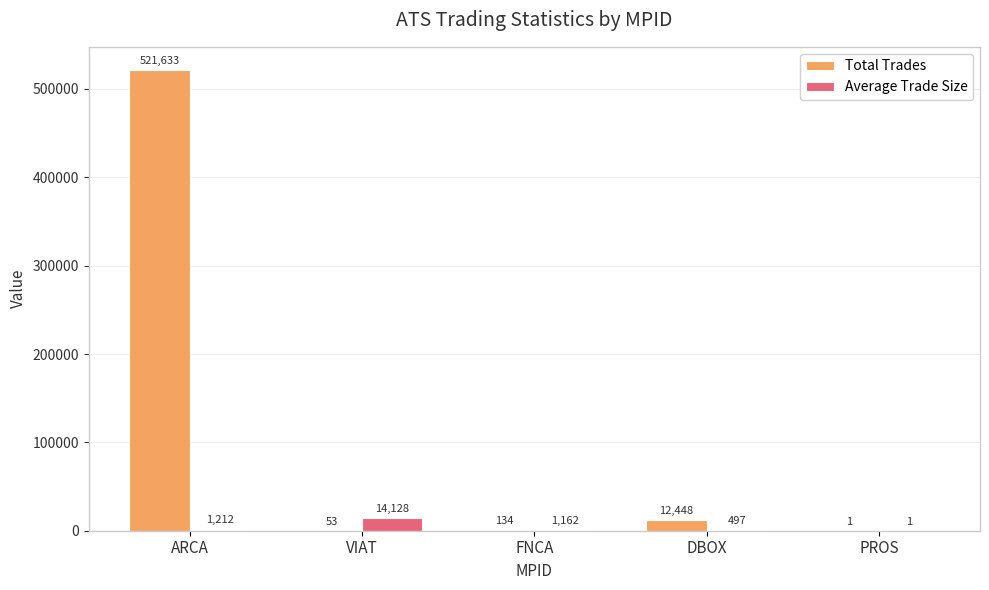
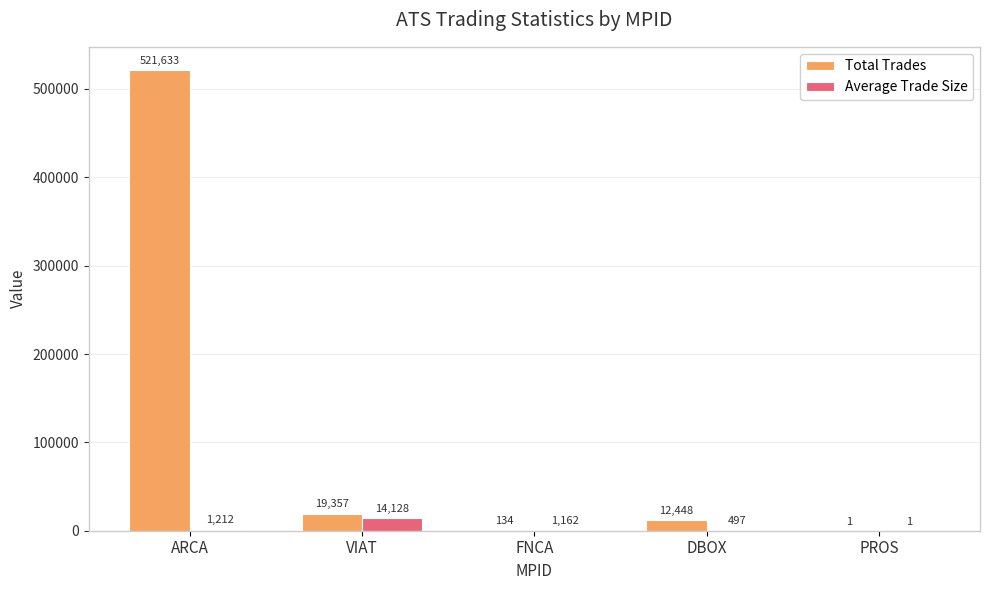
Total Trades, VIAT: 53 -> 19,357
